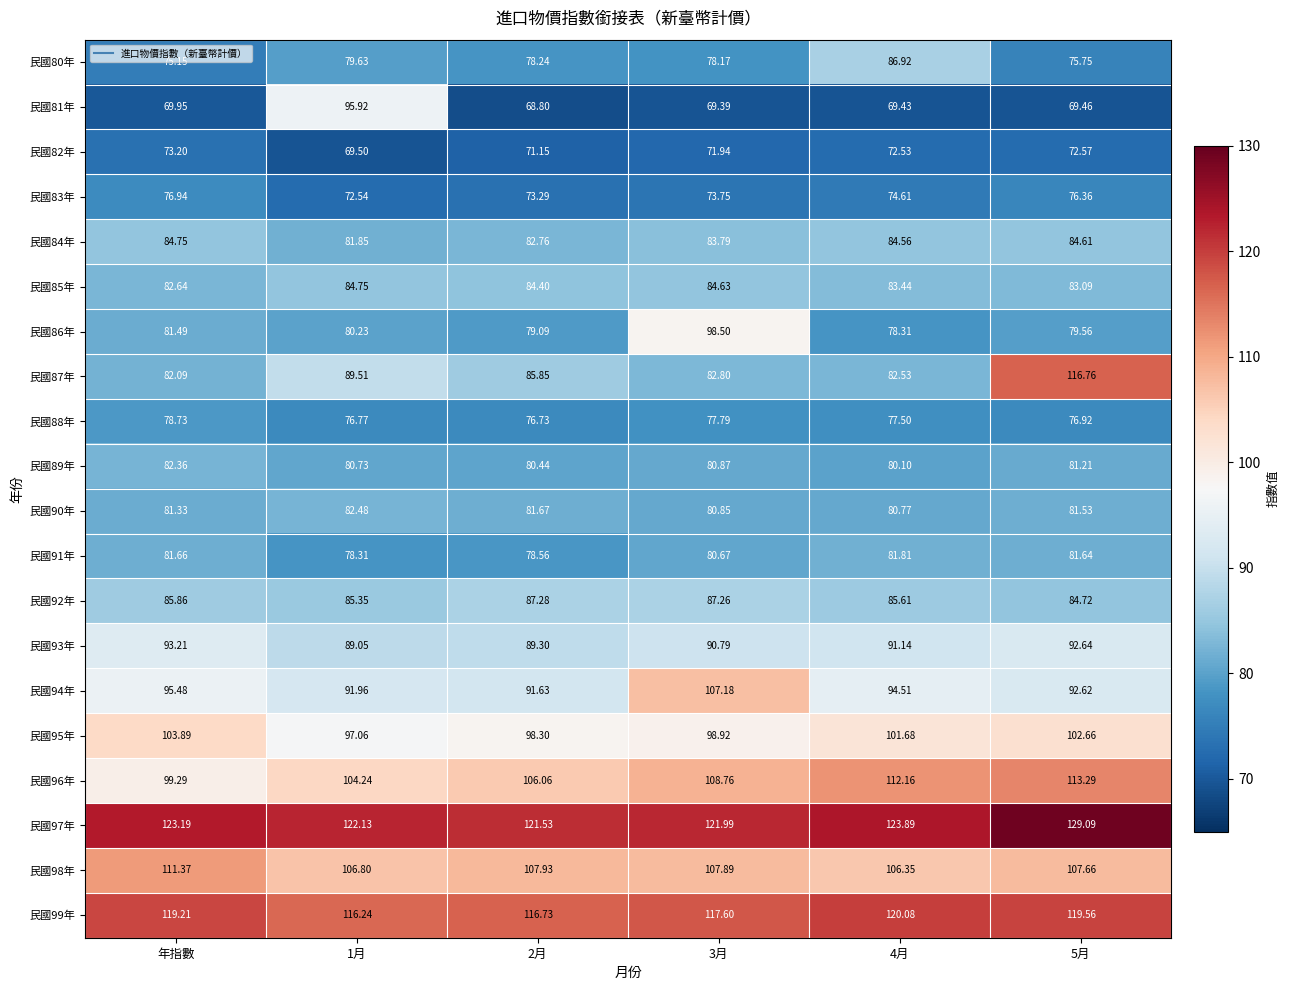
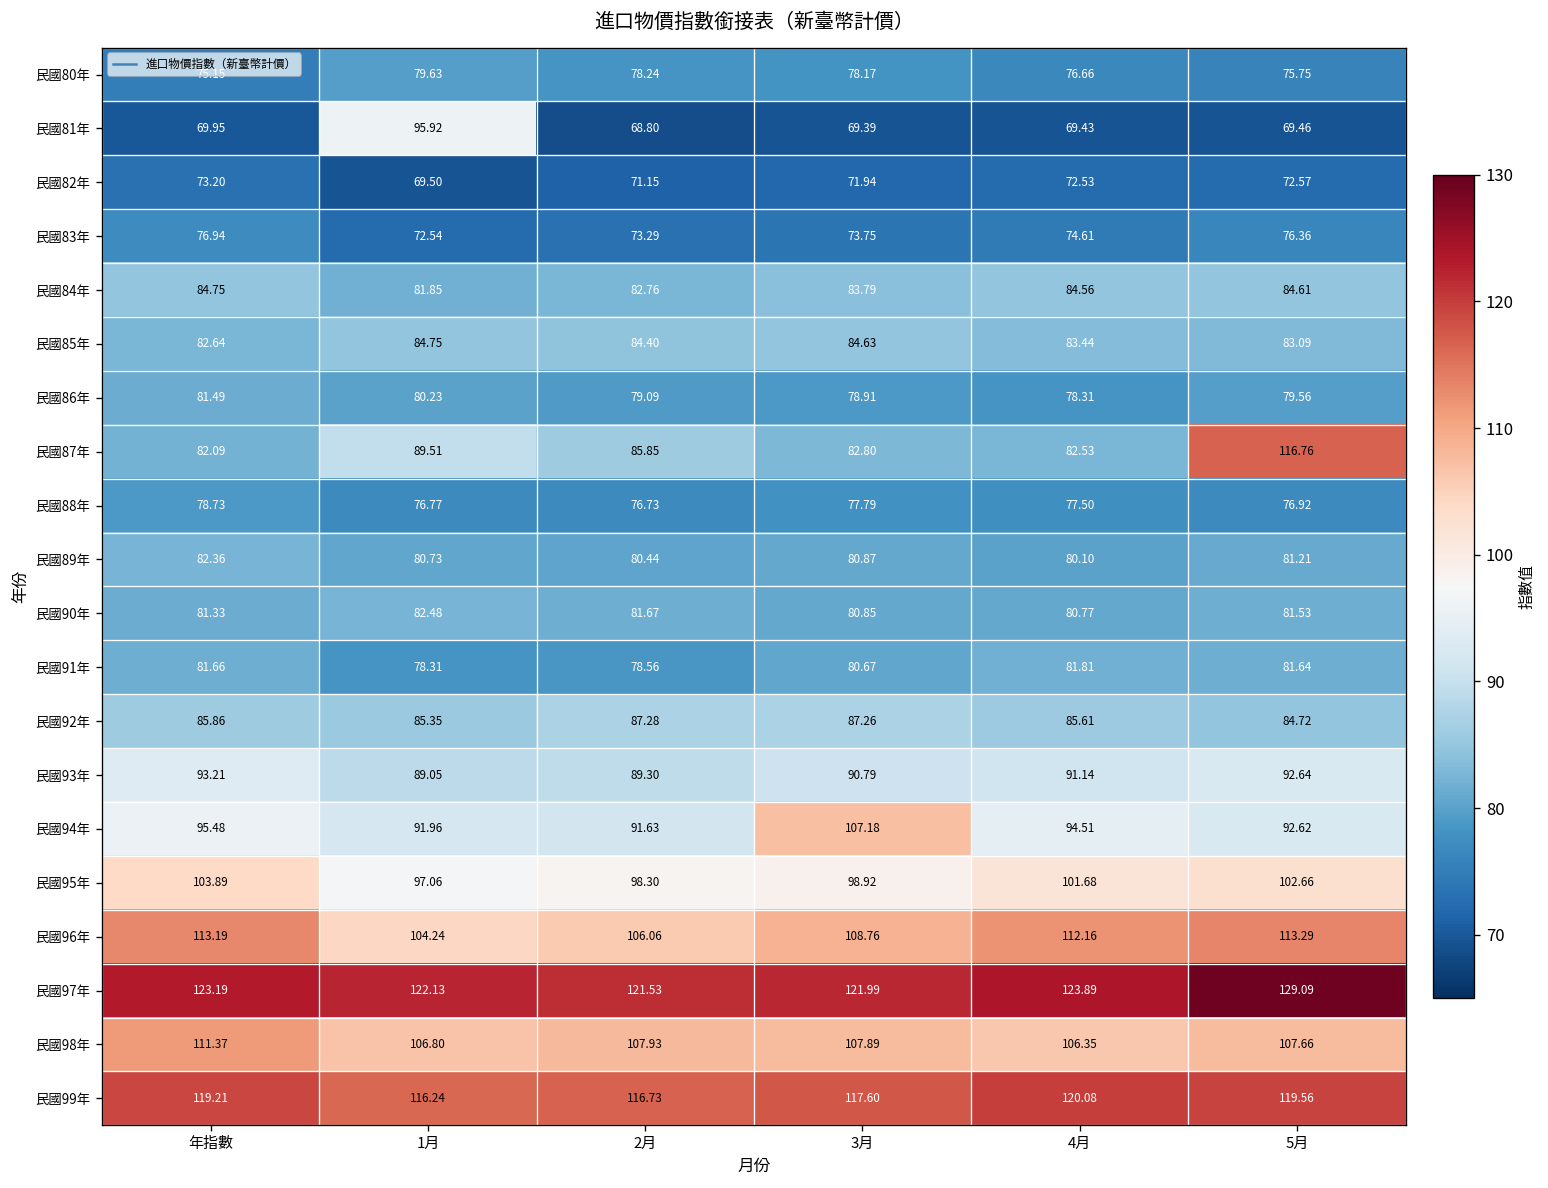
民國80年, 4月: 86.92 -> 76.66
民國86年, 3月: 98.50 -> 78.91
民國96年, 年指數: 99.29 -> 113.19
